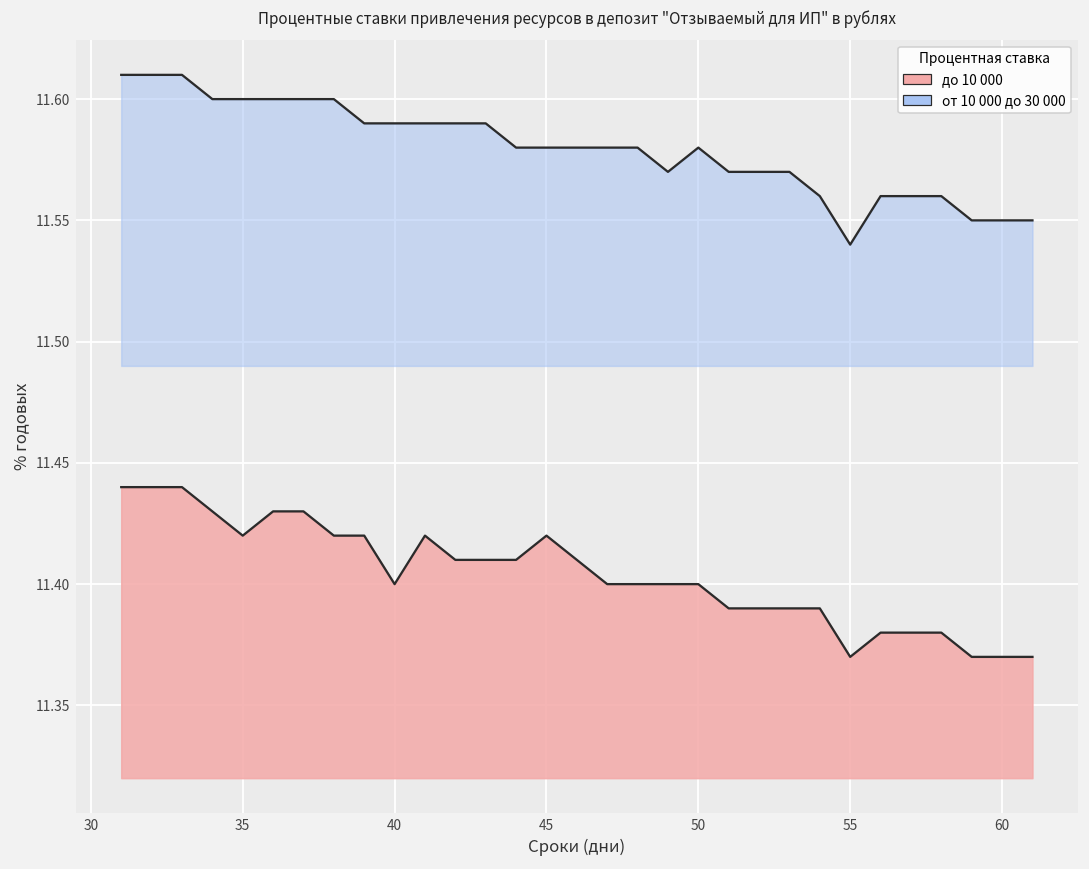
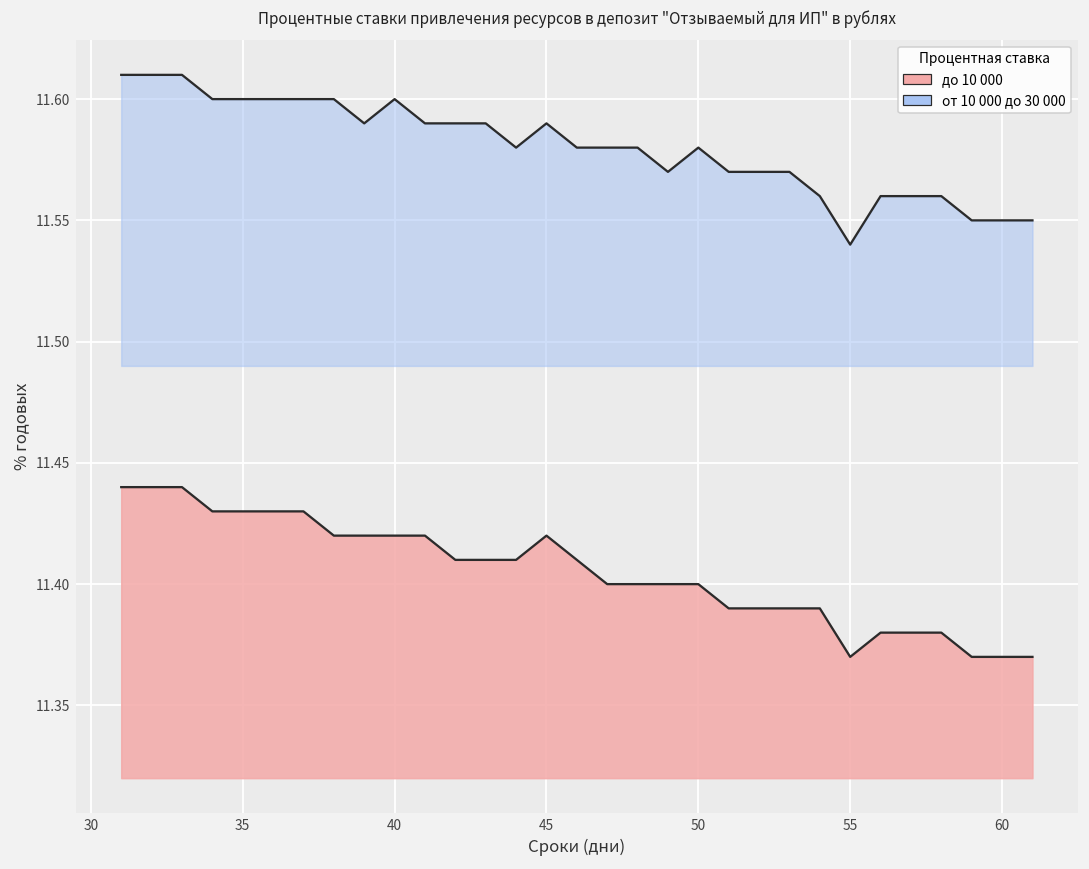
до 10 000, 35: 11.42 -> 11.43
до 10 000, 40: 11.40 -> 11.42
от 10 000 до 30 000, 40: 11.59 -> 11.60
от 10 000 до 30 000, 45: 11.58 -> 11.59
